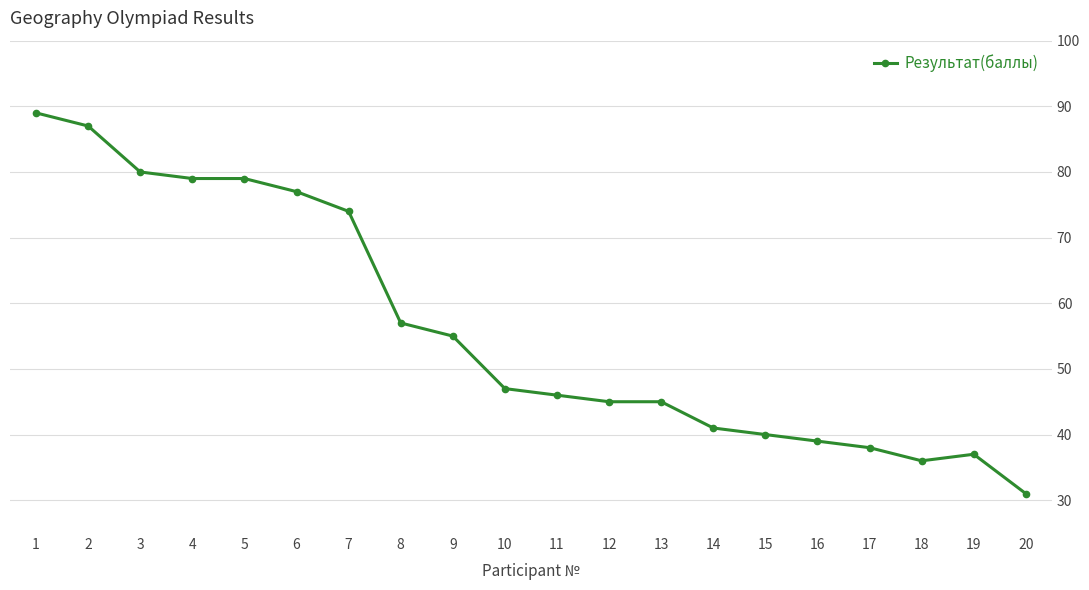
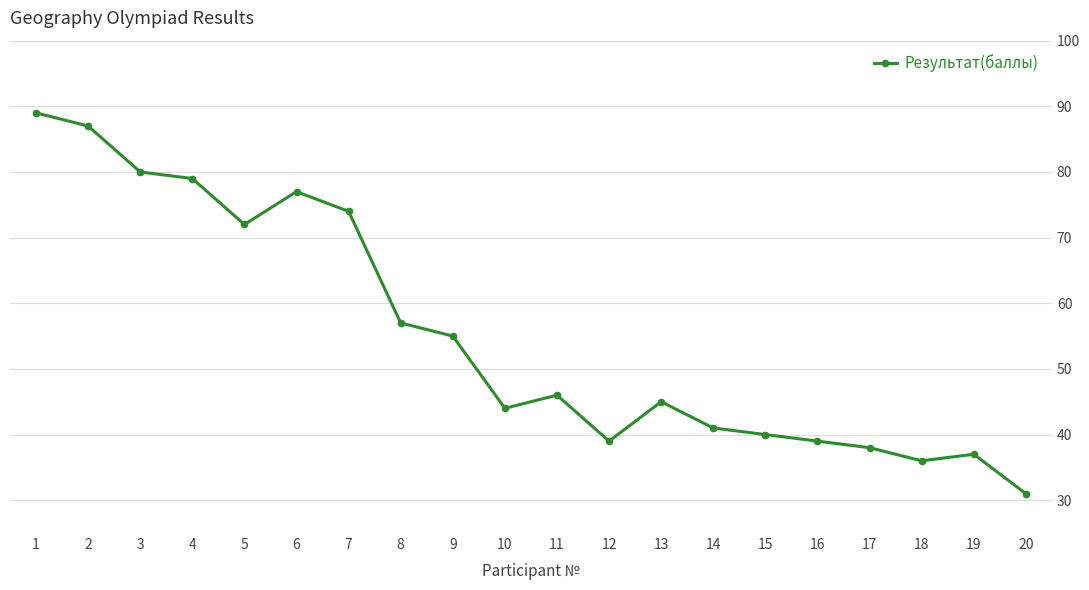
5: 79 -> 72
10: 47 -> 44
12: 45 -> 39
